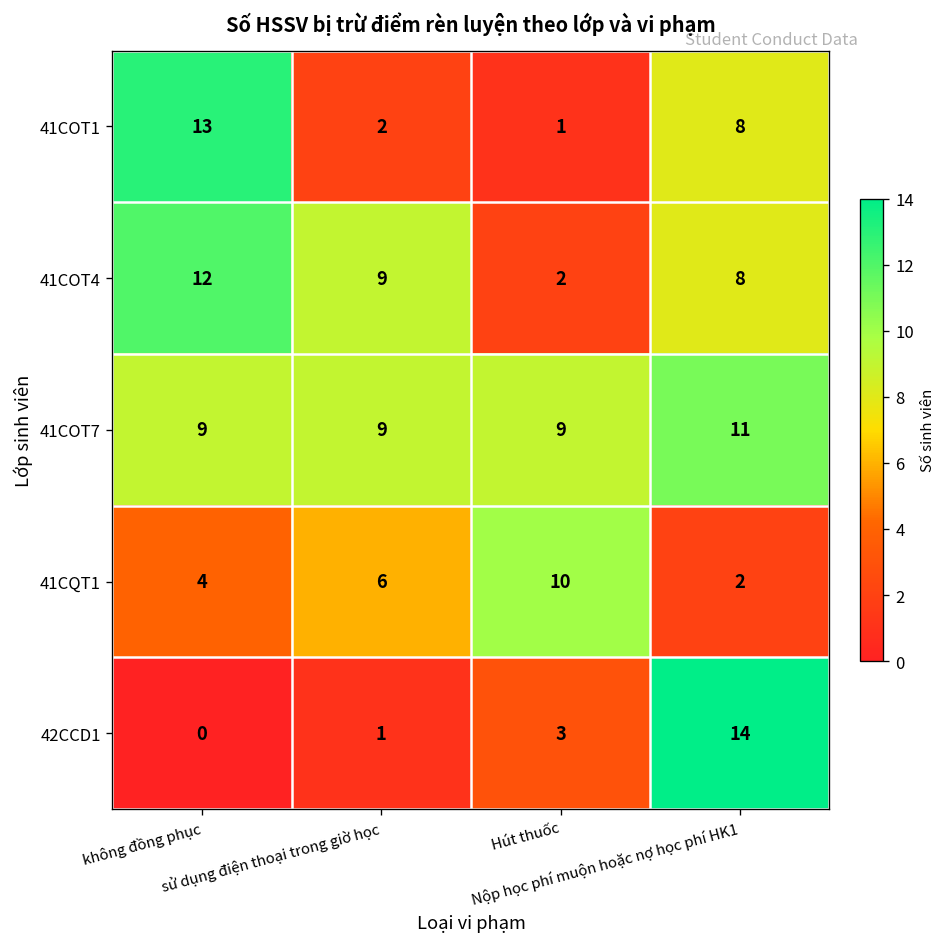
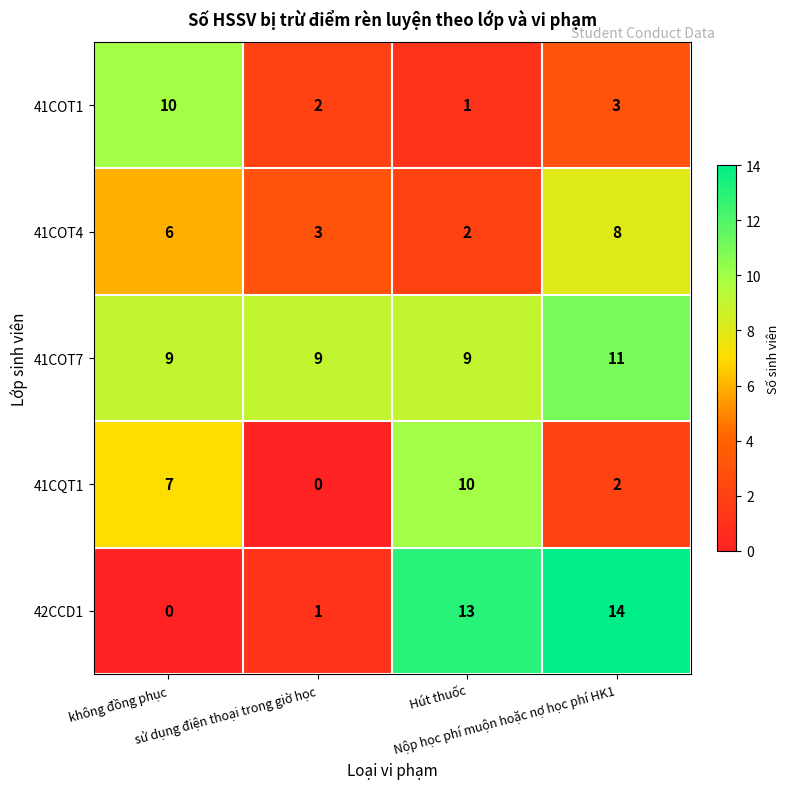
41COT1, không đồng phục: 13 -> 10
41COT1, Nộp học phí muộn hoặc nợ học phí HK1: 8 -> 3
41COT4, không đồng phục: 12 -> 6
41COT4, sử dụng điện thoại trong giờ học: 9 -> 3
41CQT1, không đồng phục: 4 -> 7
41CQT1, sử dụng điện thoại trong giờ học: 6 -> 0
42CCD1, Hút thuốc: 3 -> 13
